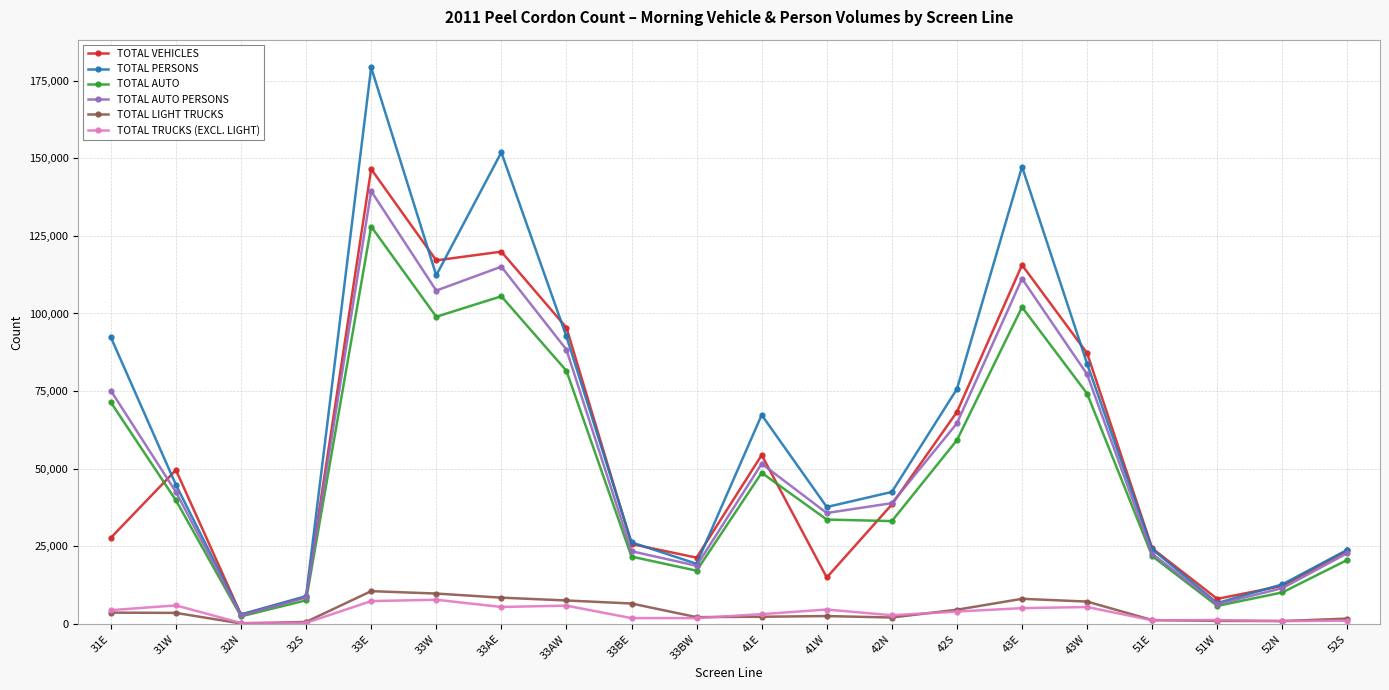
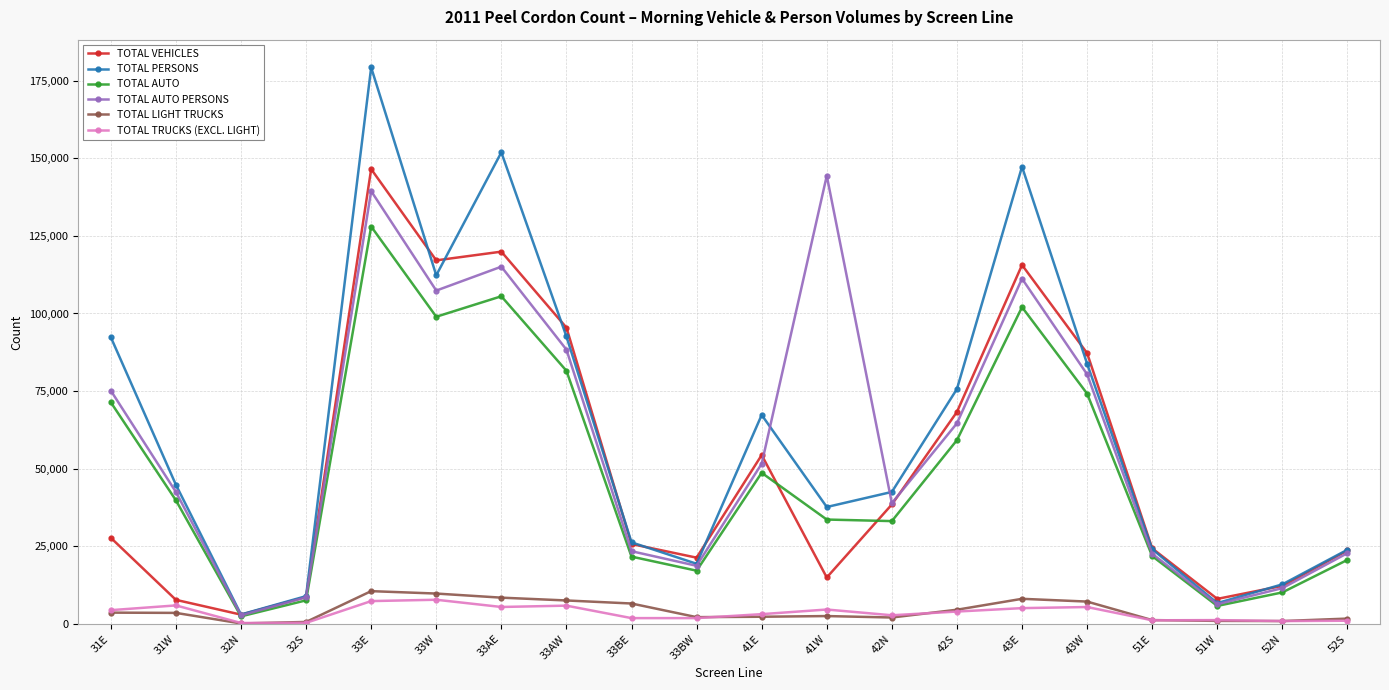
TOTAL VEHICLES, 31W: 50,000 -> 8,000
TOTAL AUTO PERSONS, 41W: 36,000 -> 144,000
